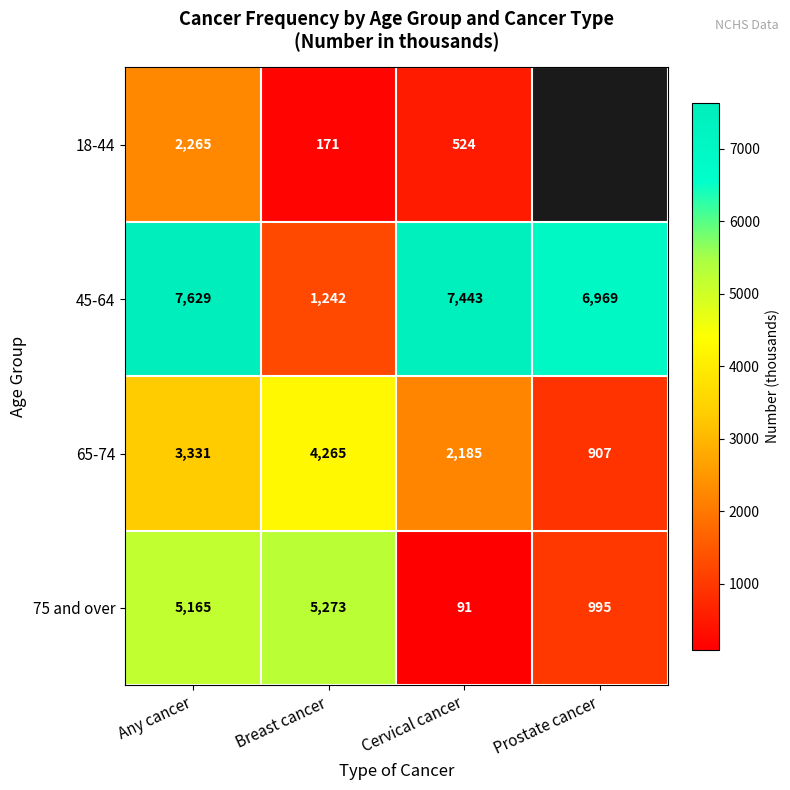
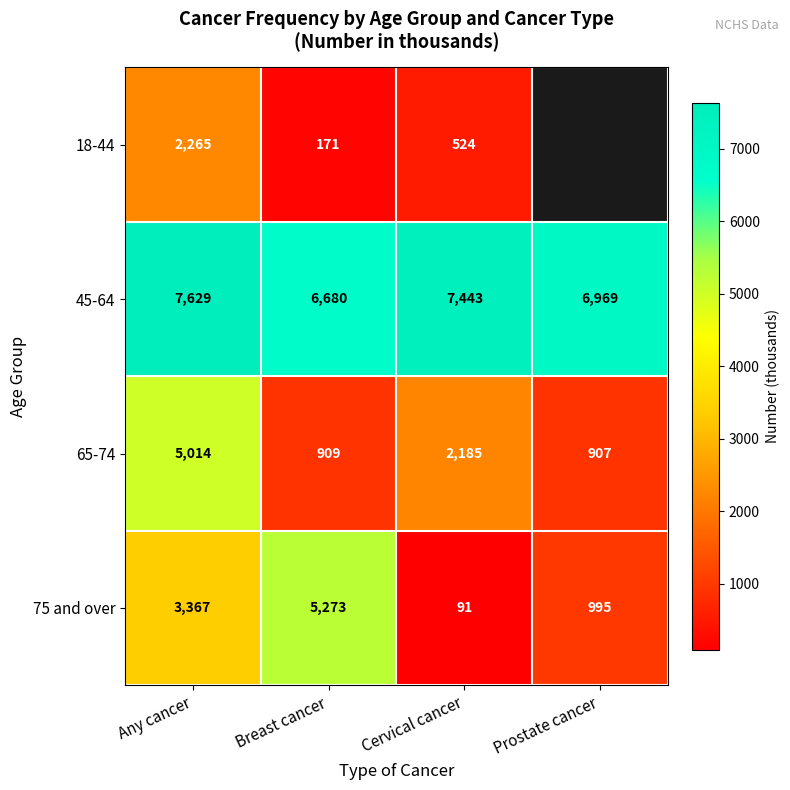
45-64, Breast cancer: 1,242 -> 6,680
65-74, Any cancer: 3,331 -> 5,014
65-74, Breast cancer: 4,265 -> 909
75 and over, Any cancer: 5,165 -> 3,367
